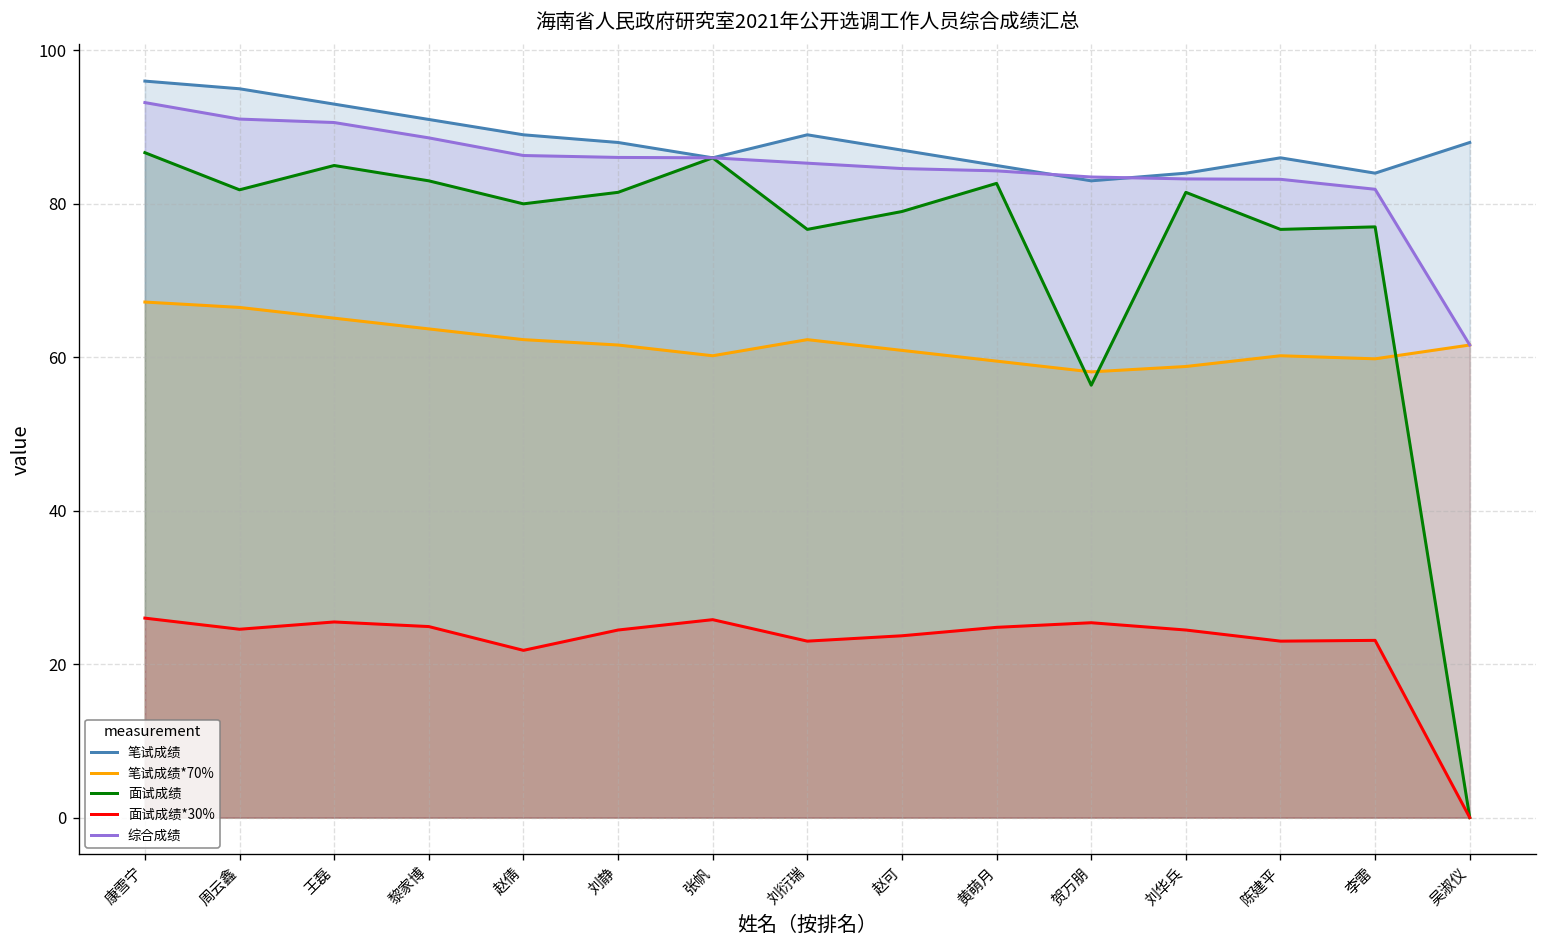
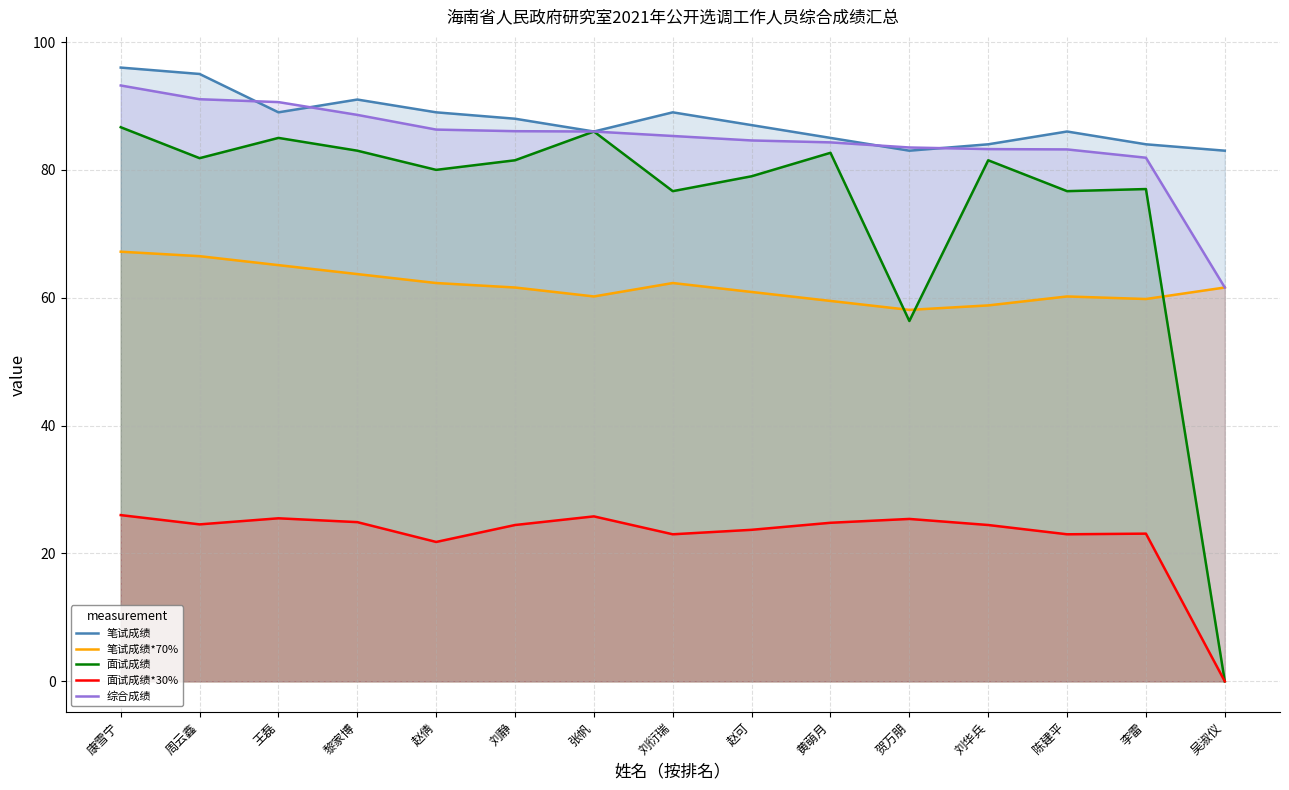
笔试成绩, 王磊: 93 -> 89
笔试成绩, 吴淑仪: 88 -> 83
